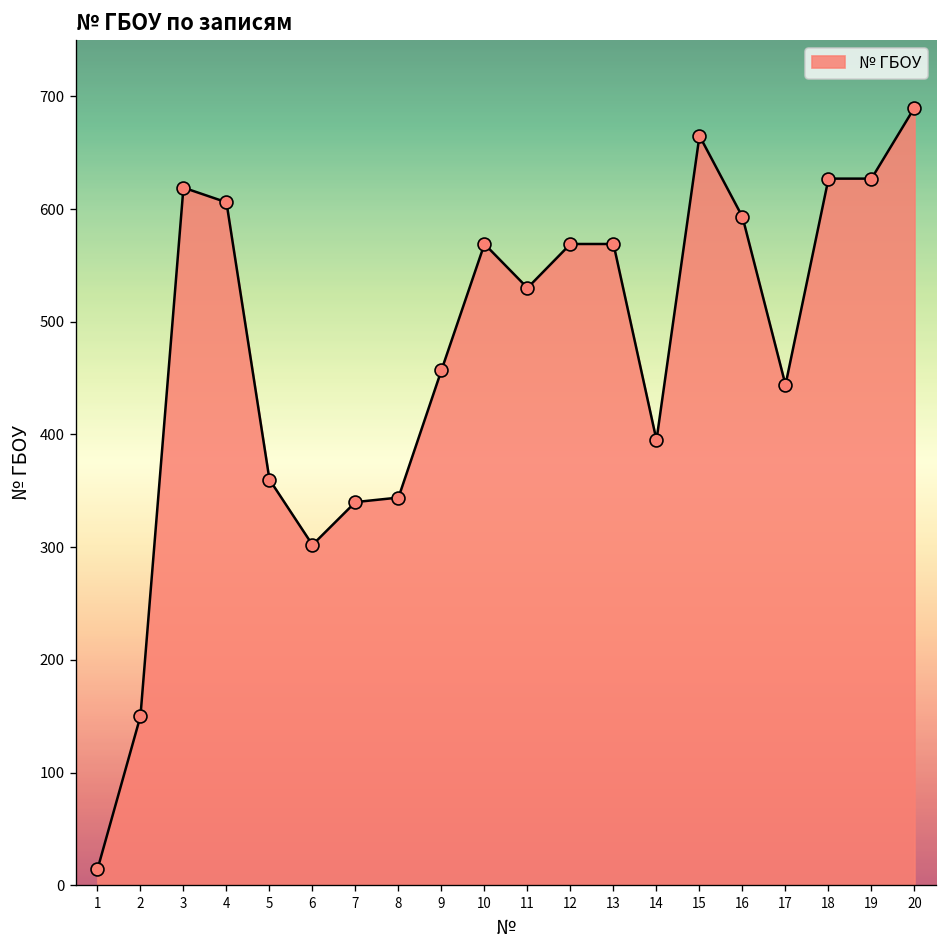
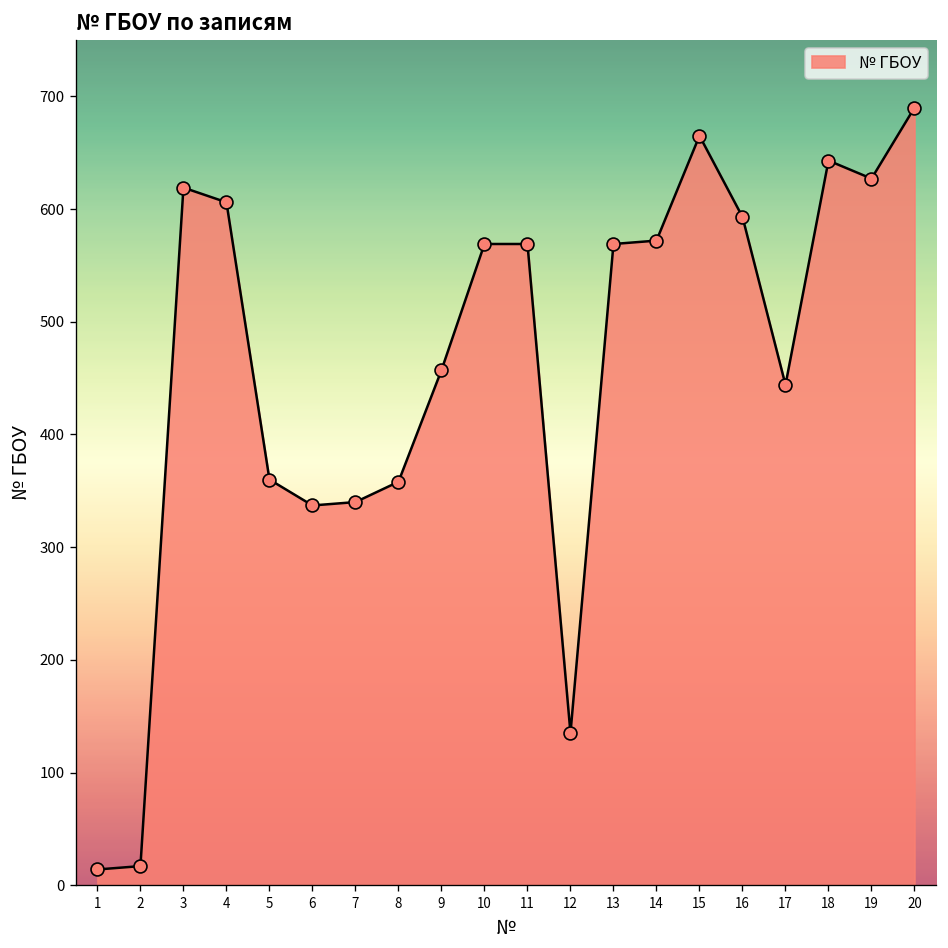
2: 150 -> 20
6: 300 -> 340
8: 340 -> 360
11: 530 -> 570
12: 570 -> 140
14: 400 -> 570
18: 630 -> 640
